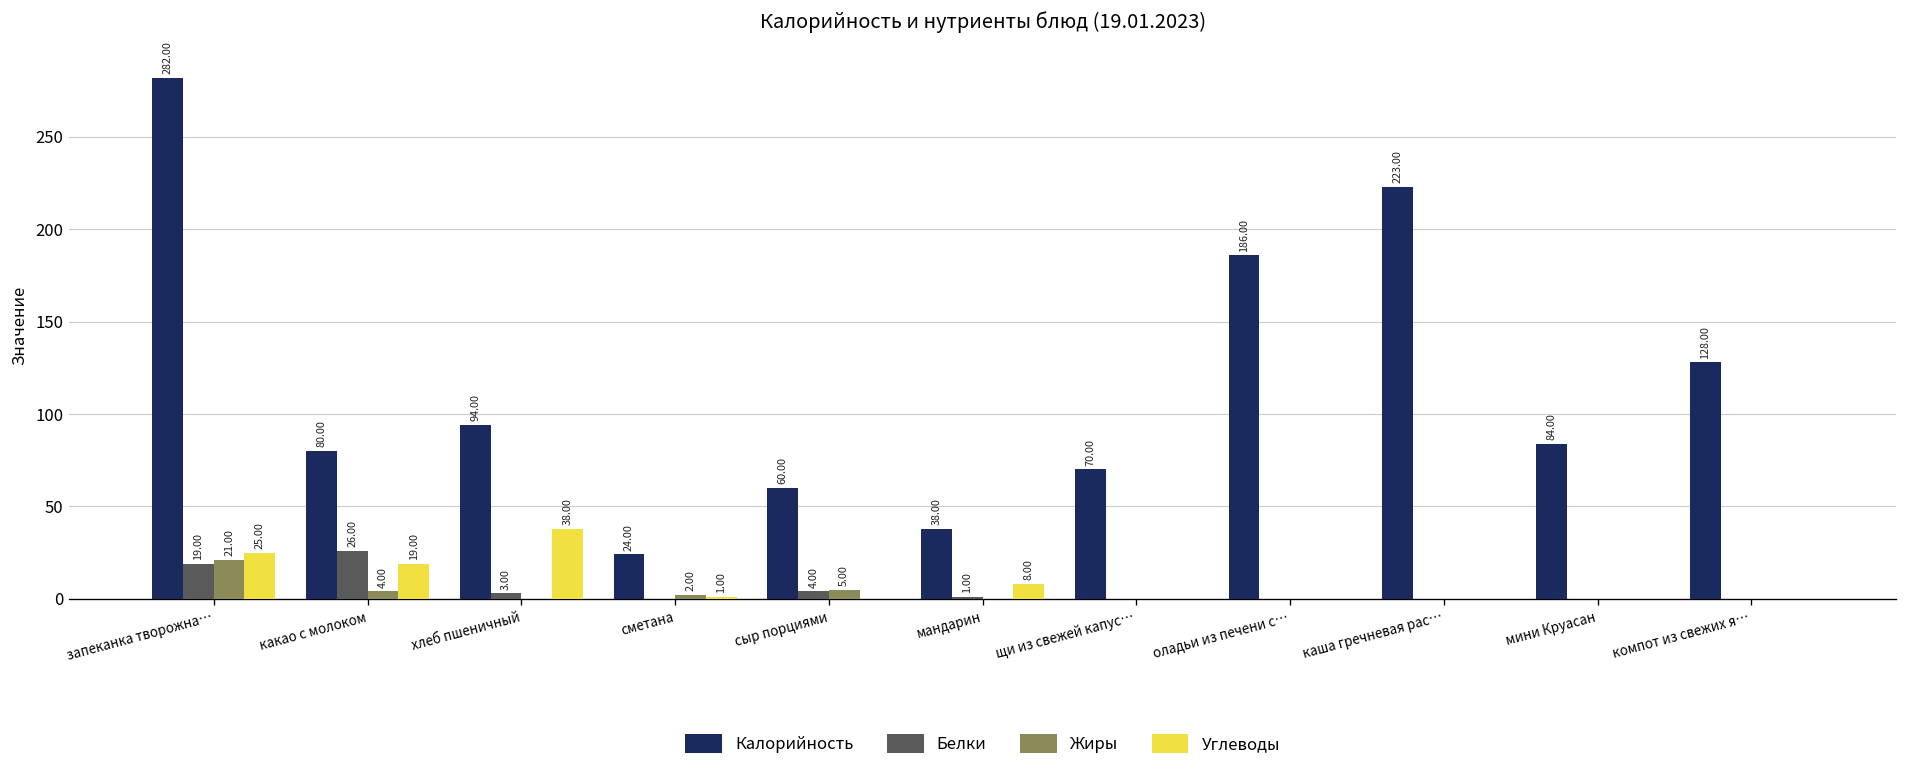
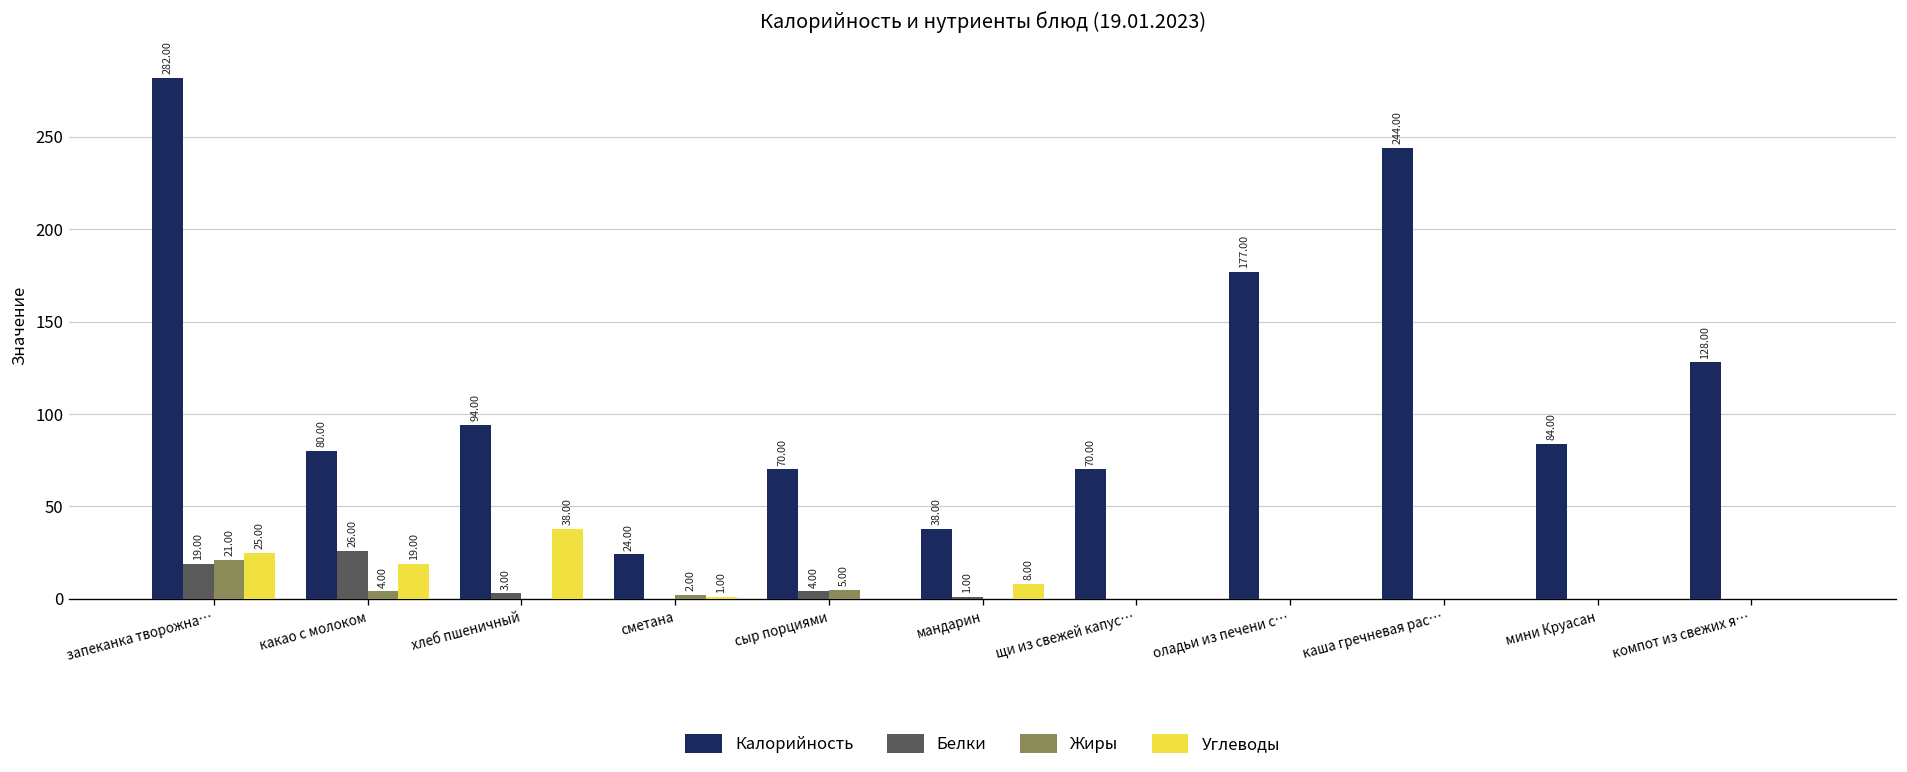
Калорийность, сыр порциями: 60.00 -> 70.00
Калорийность, оладьи из печени с…: 186.00 -> 177.00
Калорийность, каша гречневая рас…: 223.00 -> 244.00
